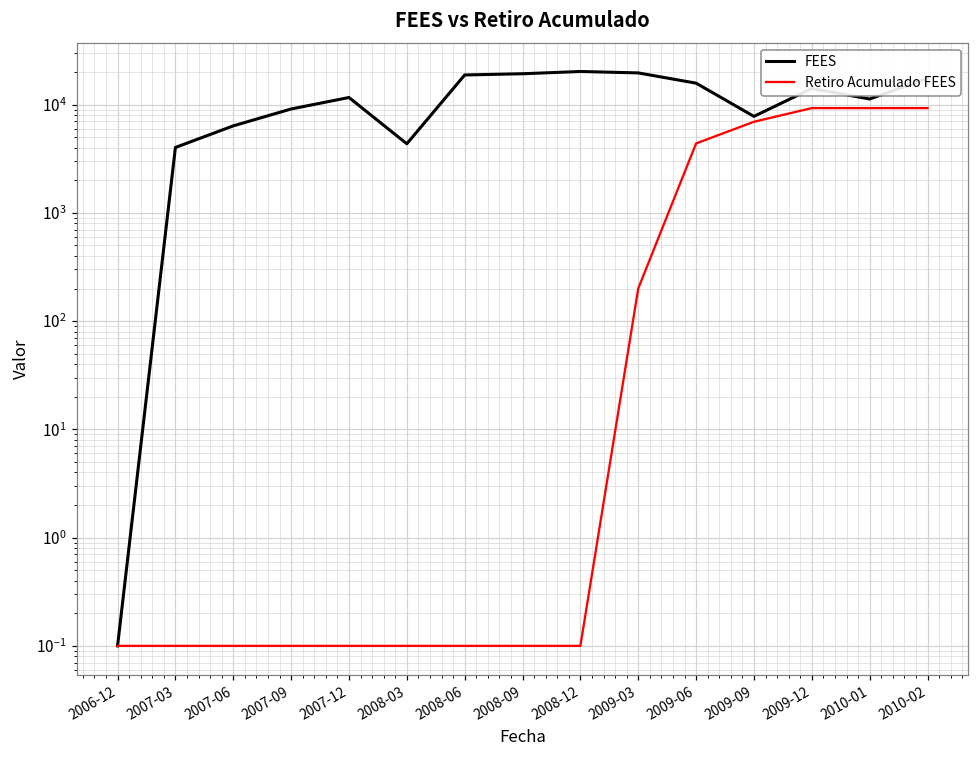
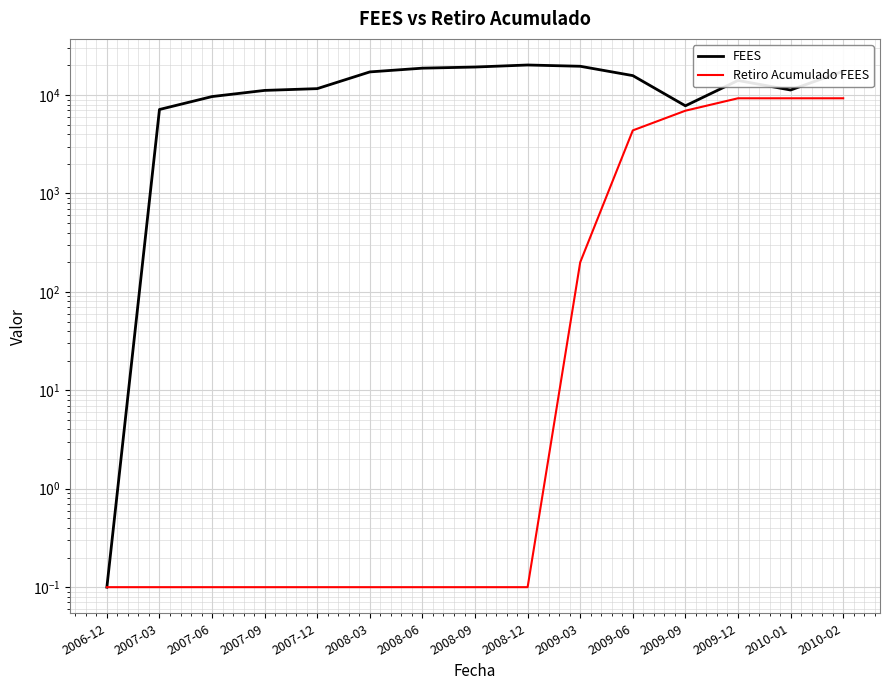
FEES, 2007-03: 4000 -> 7000
FEES, 2007-06: 6000 -> 10000
FEES, 2007-09: 9000 -> 11000
FEES, 2008-03: 4000 -> 17000
